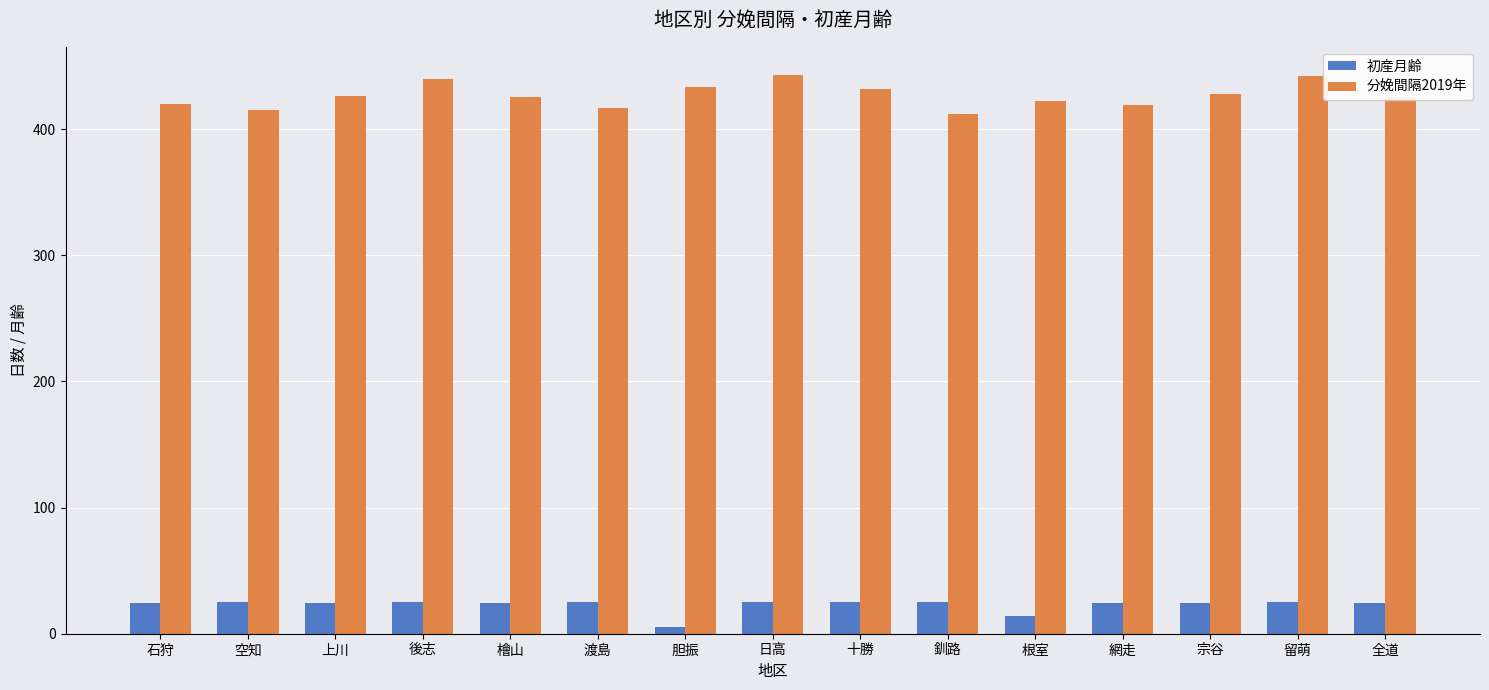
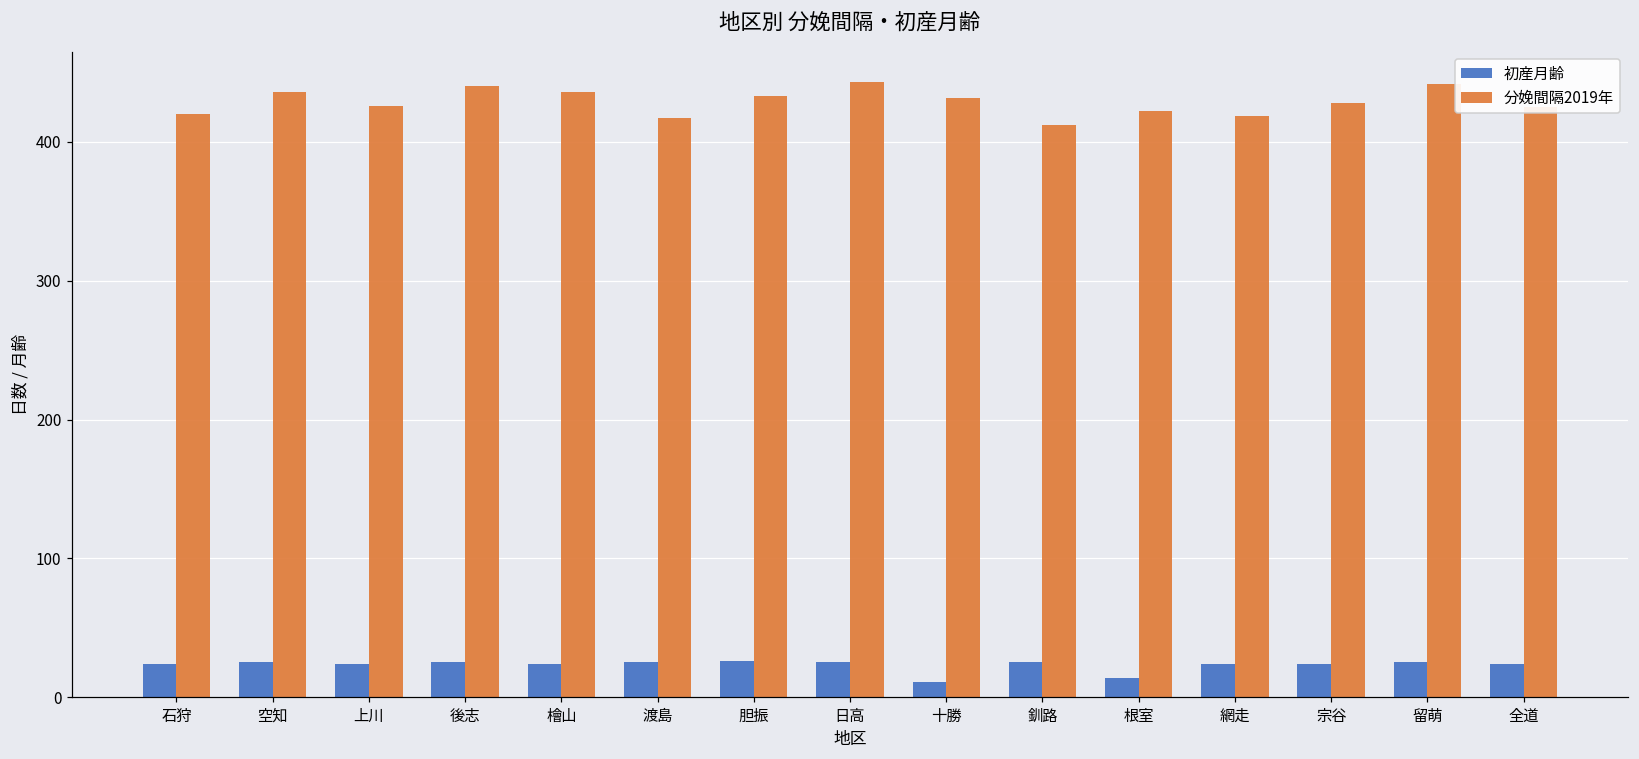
分娩間隔2019年, 空知: 415 -> 436
分娩間隔2019年, 檜山: 425 -> 436
初産月齢, 胆振: 5 -> 26
初産月齢, 十勝: 25 -> 11
